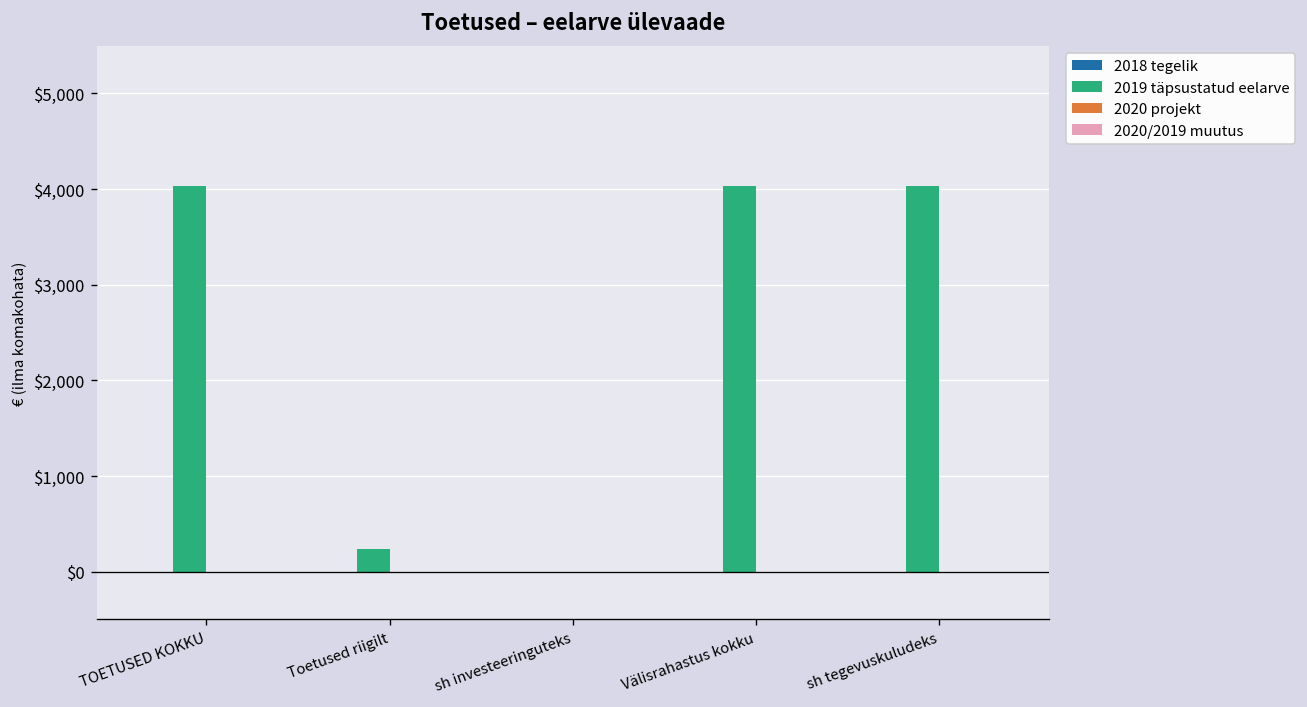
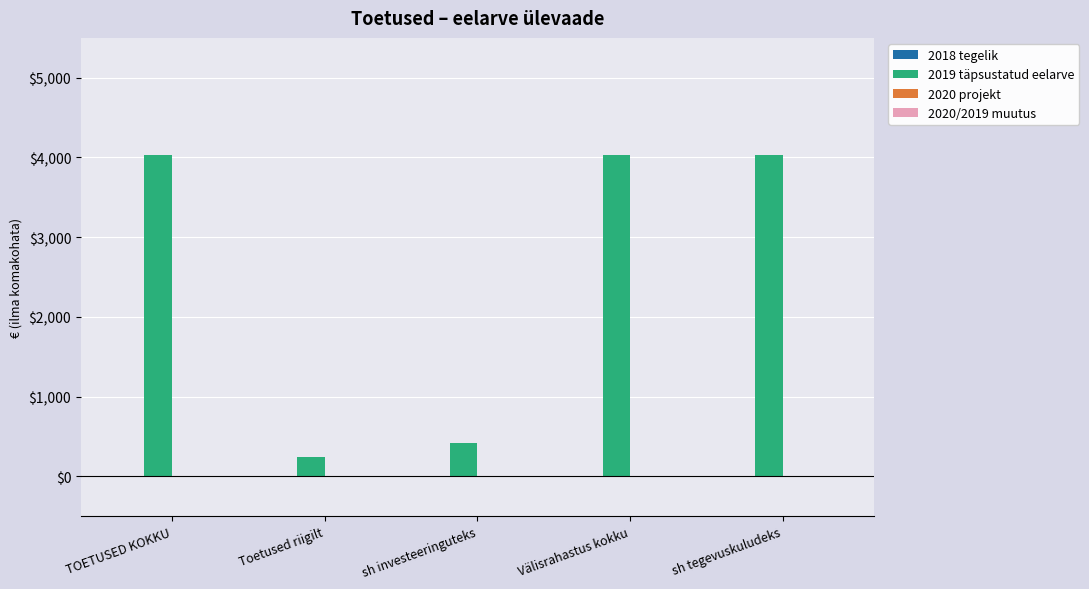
2019 täpsustatud eelarve, sh investeeringuteks: $0 -> $400
